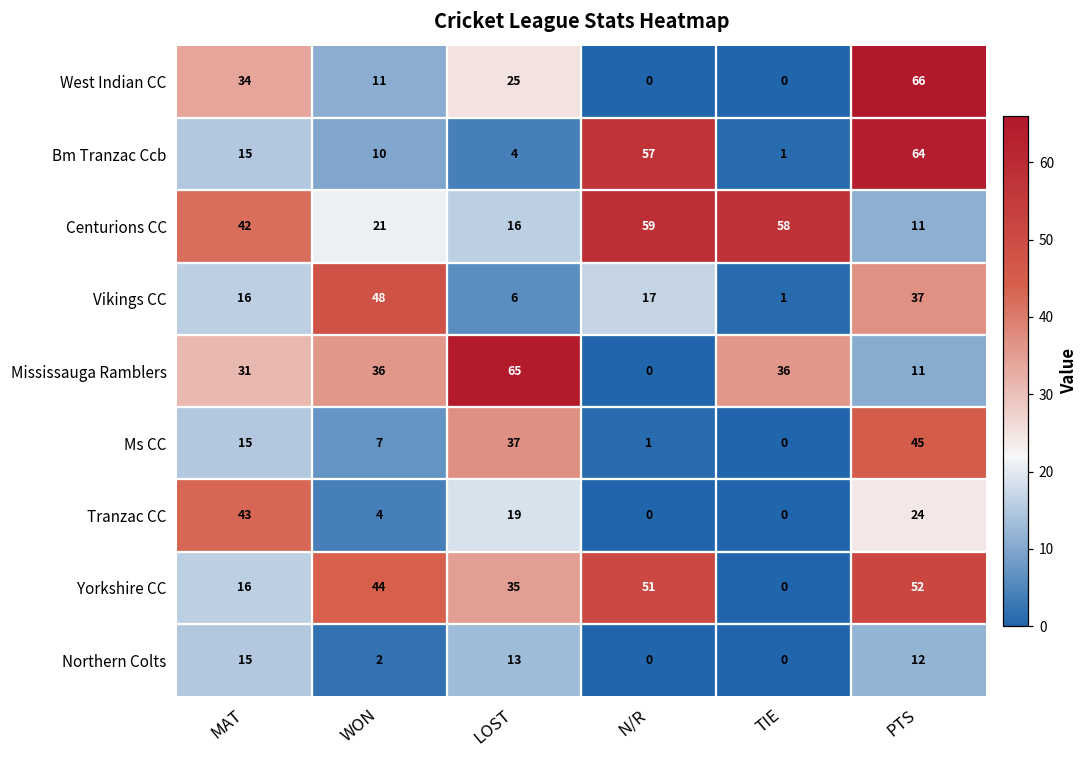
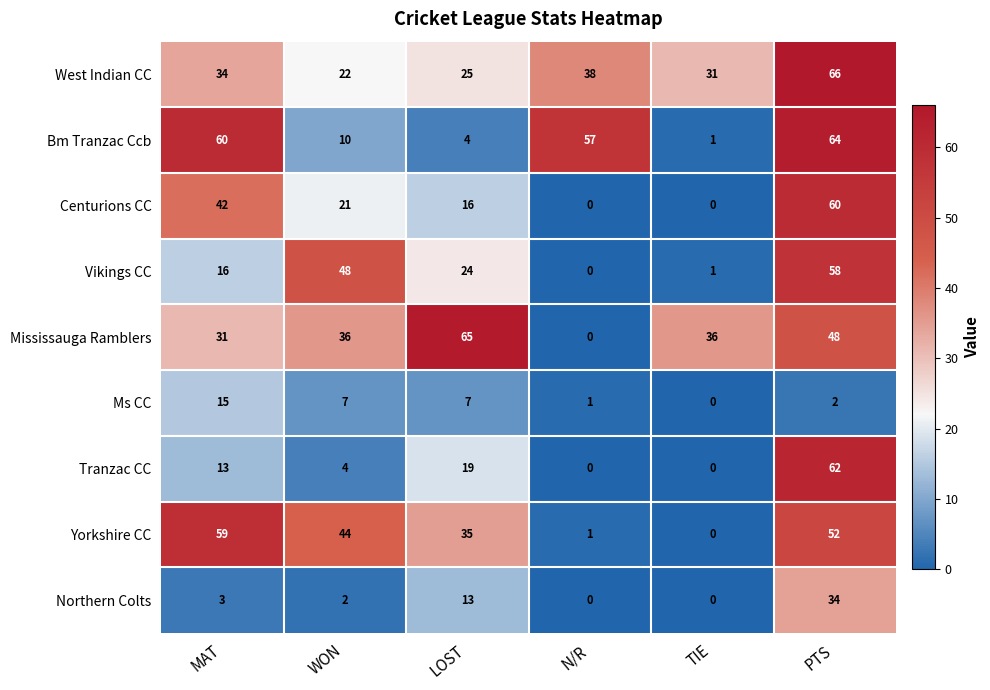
West Indian CC, WON: 11 -> 22
West Indian CC, N/R: 0 -> 38
West Indian CC, TIE: 0 -> 31
Bm Tranzac Ccb, MAT: 15 -> 60
Centurions CC, N/R: 59 -> 0
Centurions CC, TIE: 58 -> 0
Centurions CC, PTS: 11 -> 60
Vikings CC, LOST: 6 -> 24
Vikings CC, N/R: 17 -> 0
Vikings CC, PTS: 37 -> 58
Mississauga Ramblers, PTS: 11 -> 48
Ms CC, LOST: 37 -> 7
Ms CC, PTS: 45 -> 2
Tranzac CC, MAT: 43 -> 13
Tranzac CC, PTS: 24 -> 62
Yorkshire CC, MAT: 16 -> 59
Yorkshire CC, N/R: 51 -> 1
Northern Colts, MAT: 15 -> 3
Northern Colts, PTS: 12 -> 34
